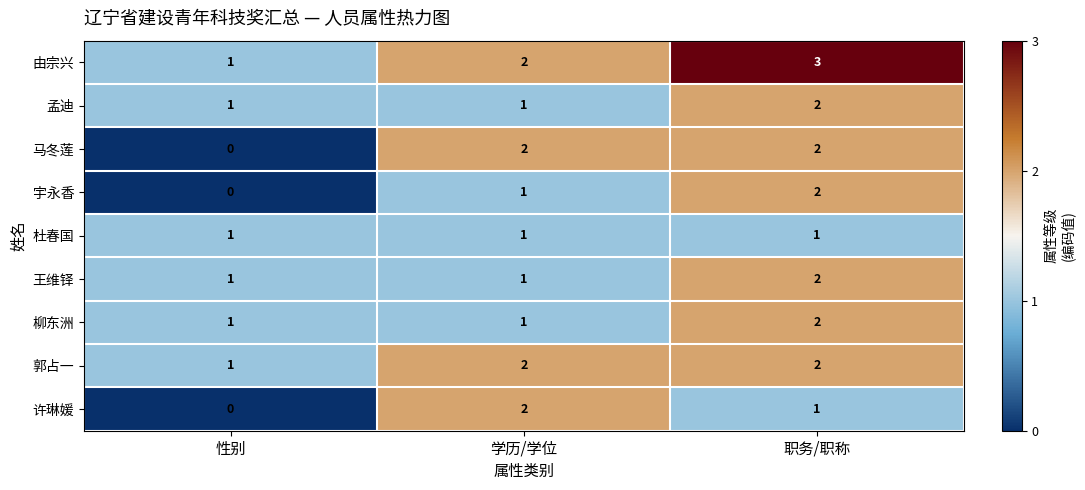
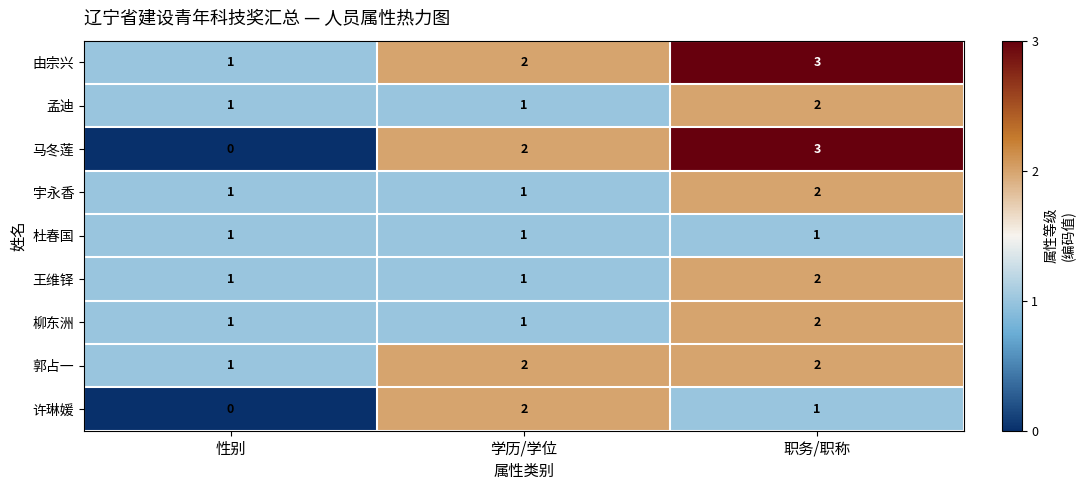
马冬莲, 职务/职称: 2 -> 3
宇永香, 性别: 0 -> 1
